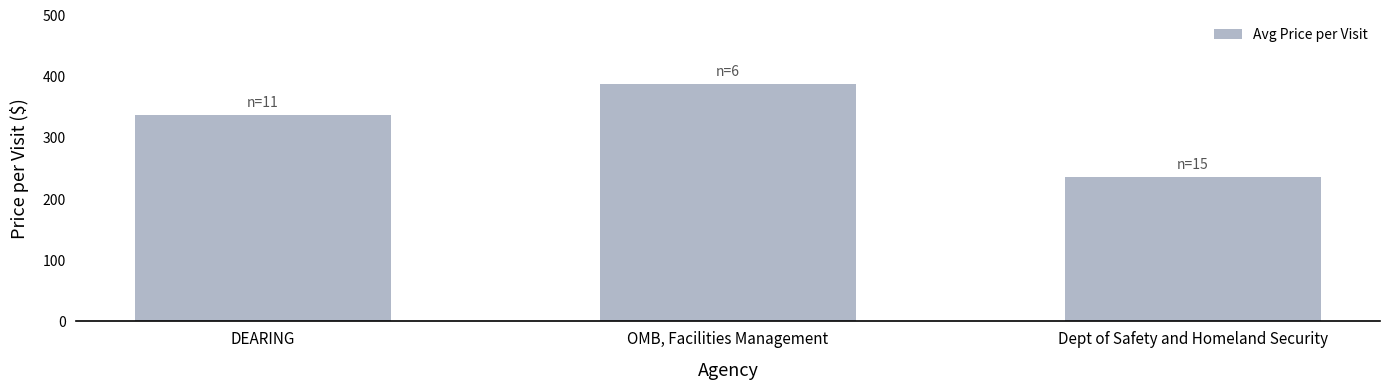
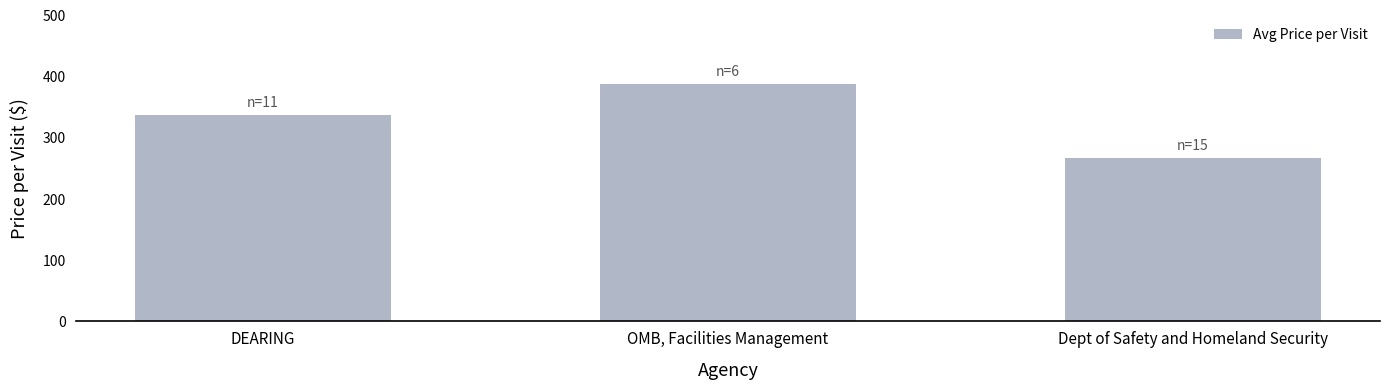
Dept of Safety and Homeland Security: 240 -> 270
